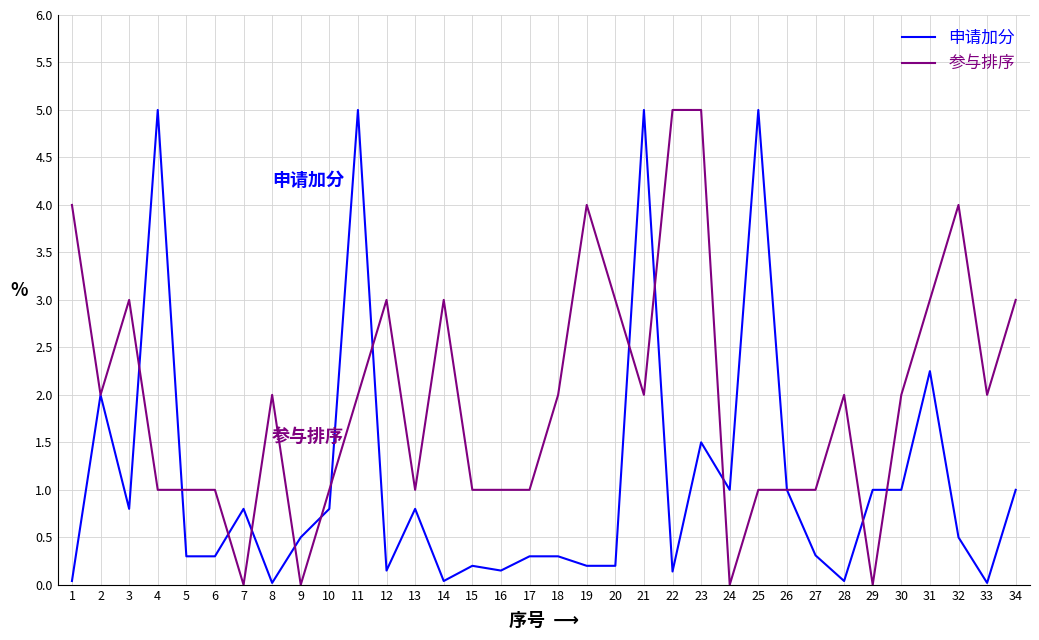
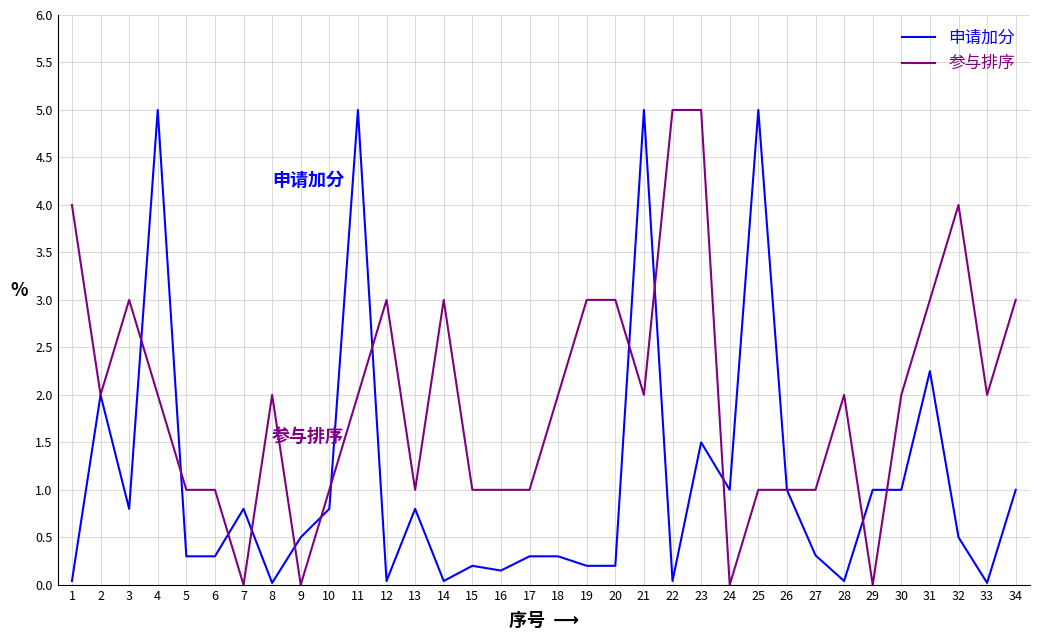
参与排序, 4: 1 -> 2
申请加分, 12: 0.2 -> 0.0
参与排序, 19: 4 -> 3
申请加分, 22: 0.1 -> 0.0
